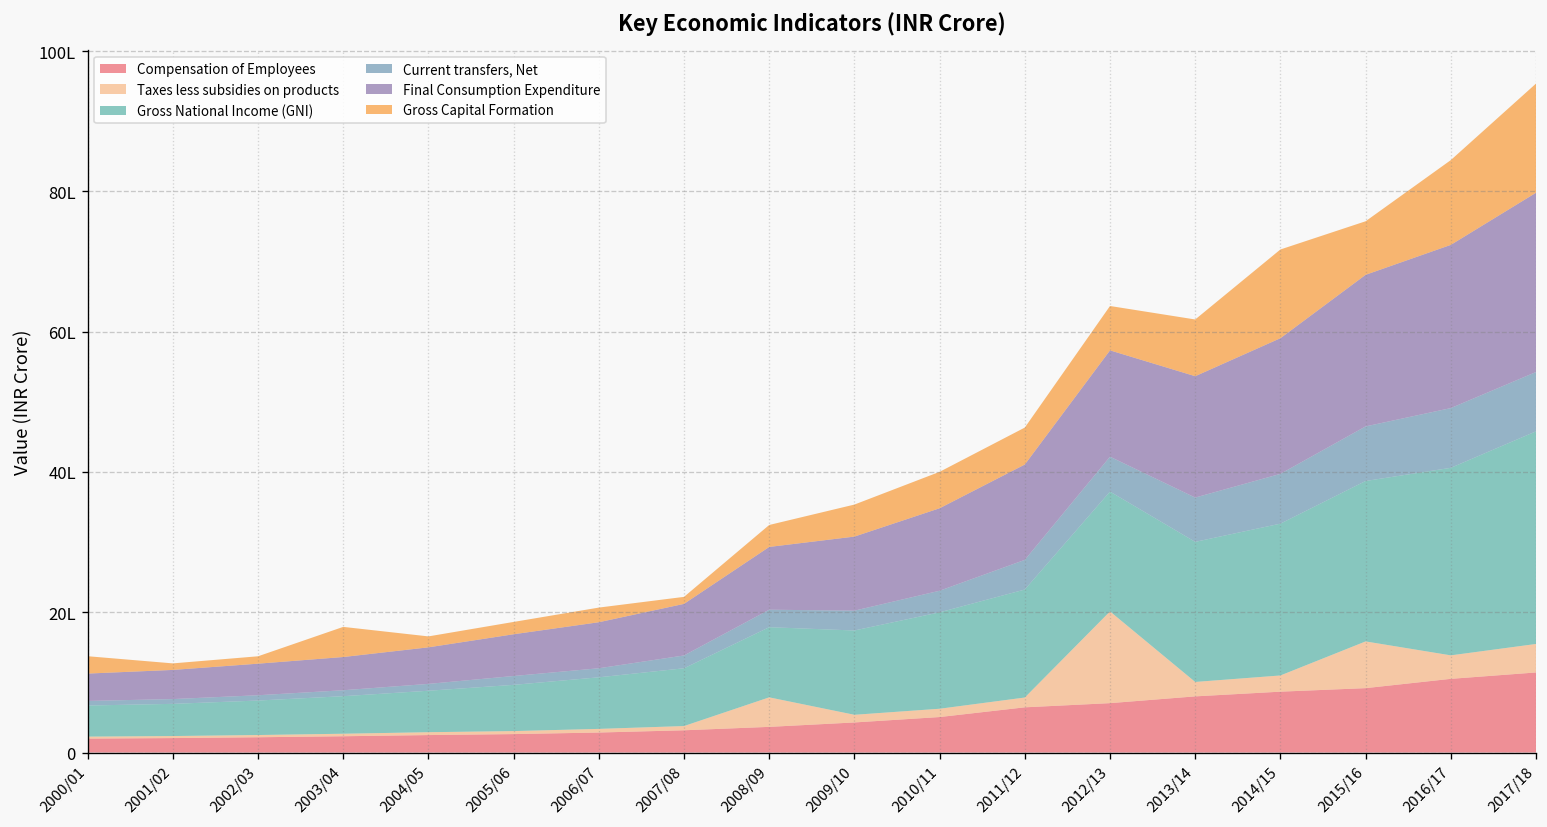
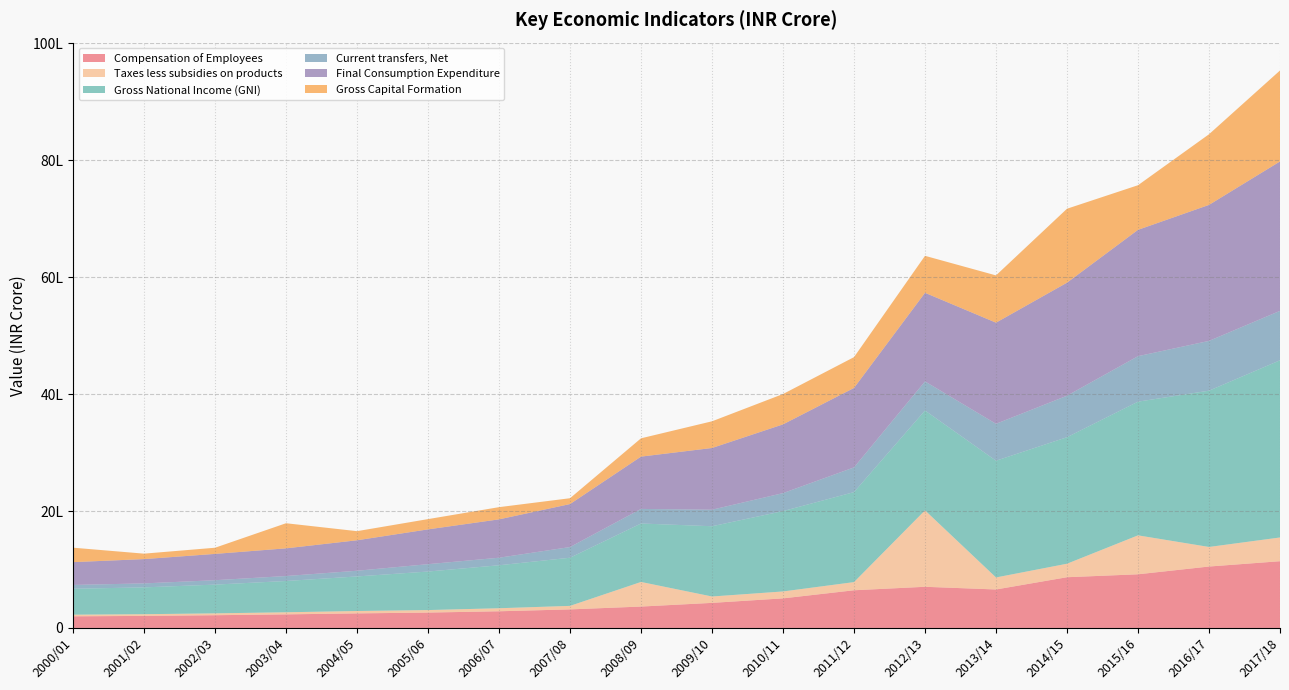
Compensation of Employees, 2013/14: 8L -> 7L
